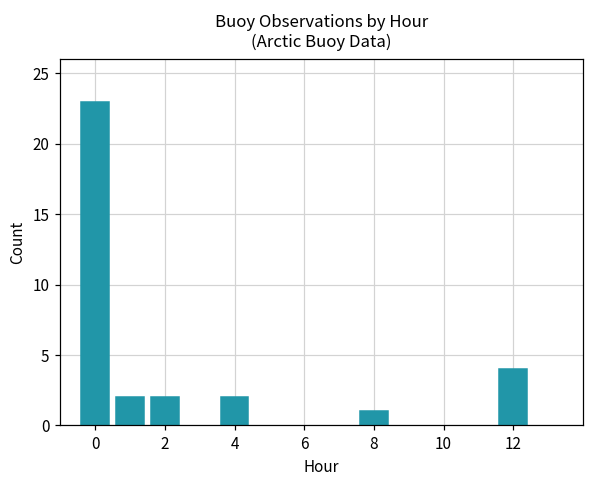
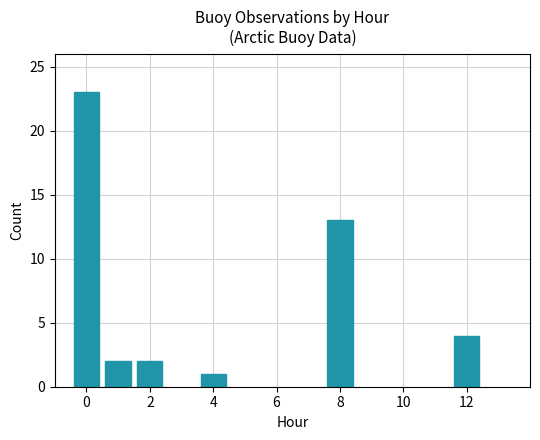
4: 2 -> 1
8: 1 -> 13
